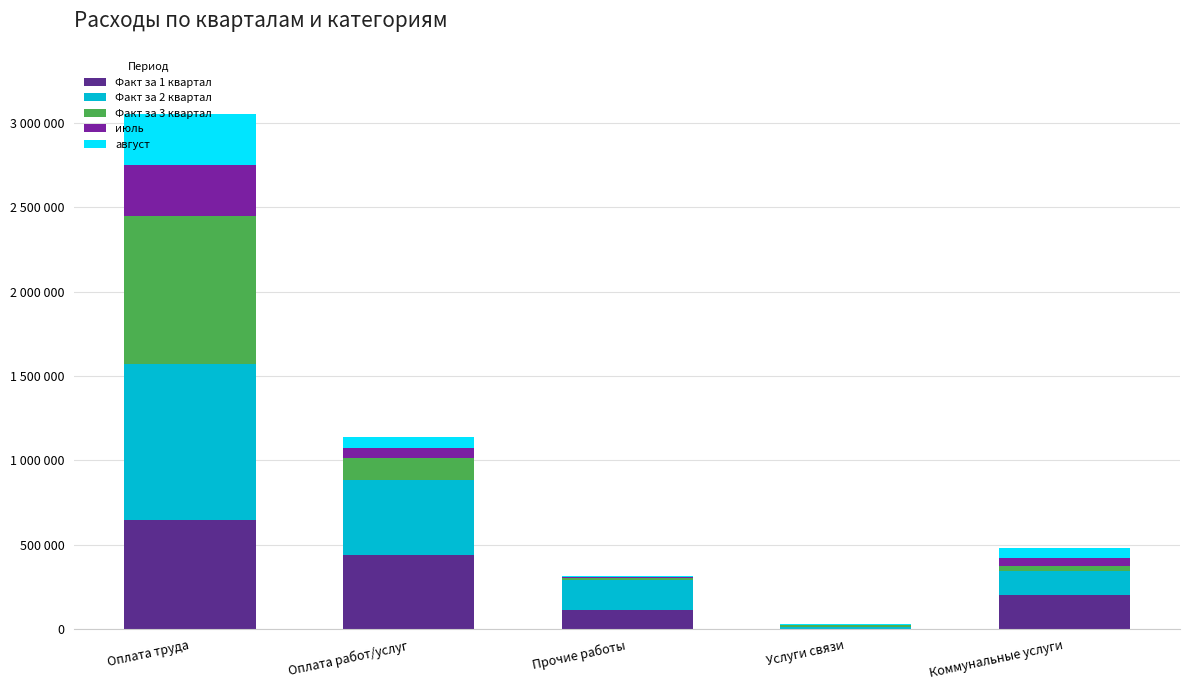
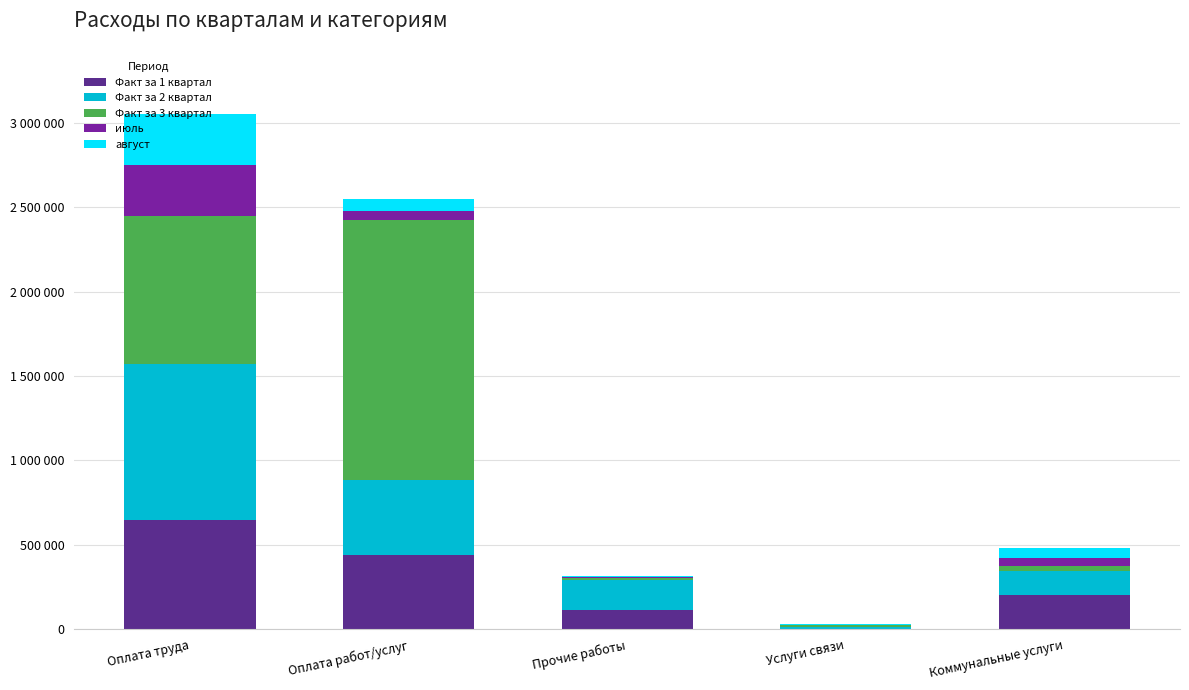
Факт за 3 квартал, Оплата работ/услуг: 130000 -> 1540000
